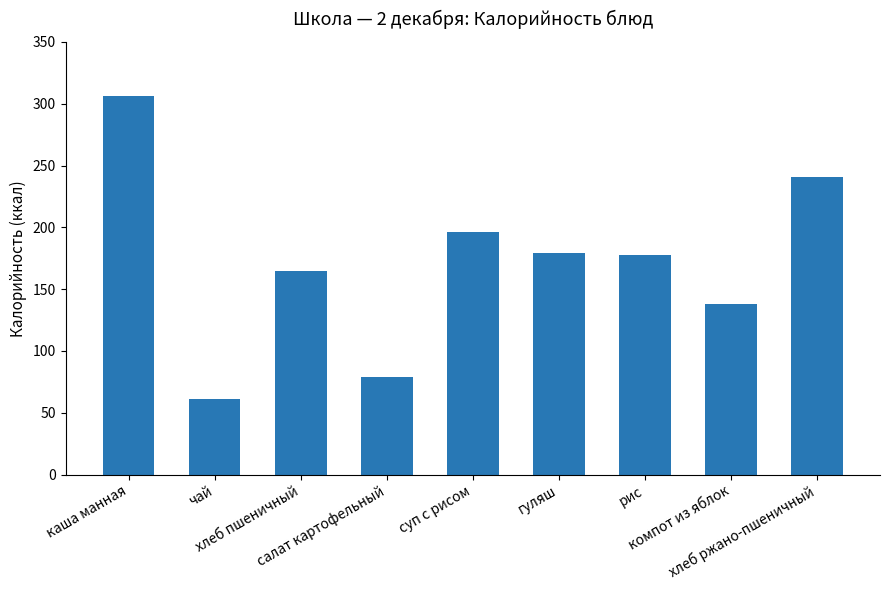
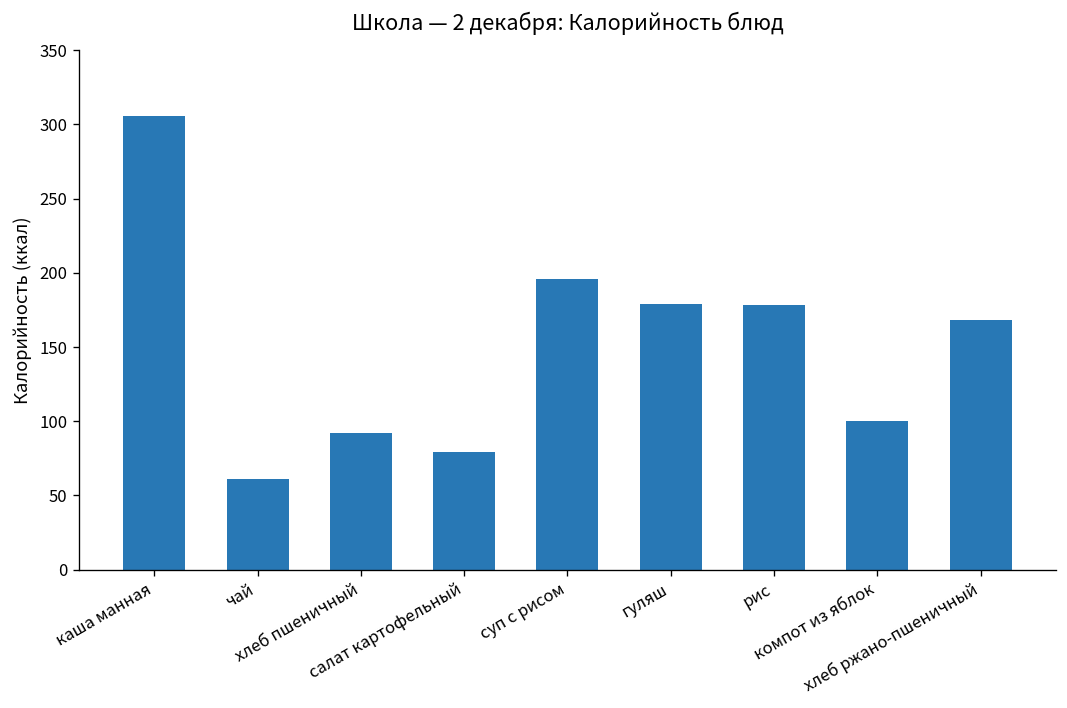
хлеб пшеничный: 165 -> 92
компот из яблок: 138 -> 100
хлеб ржано-пшеничный: 241 -> 168
